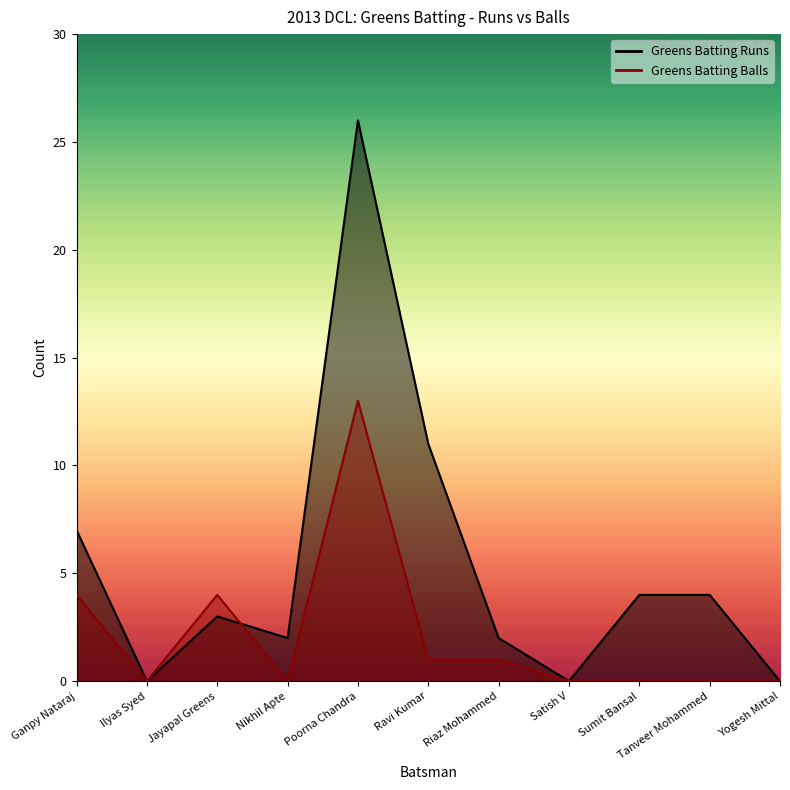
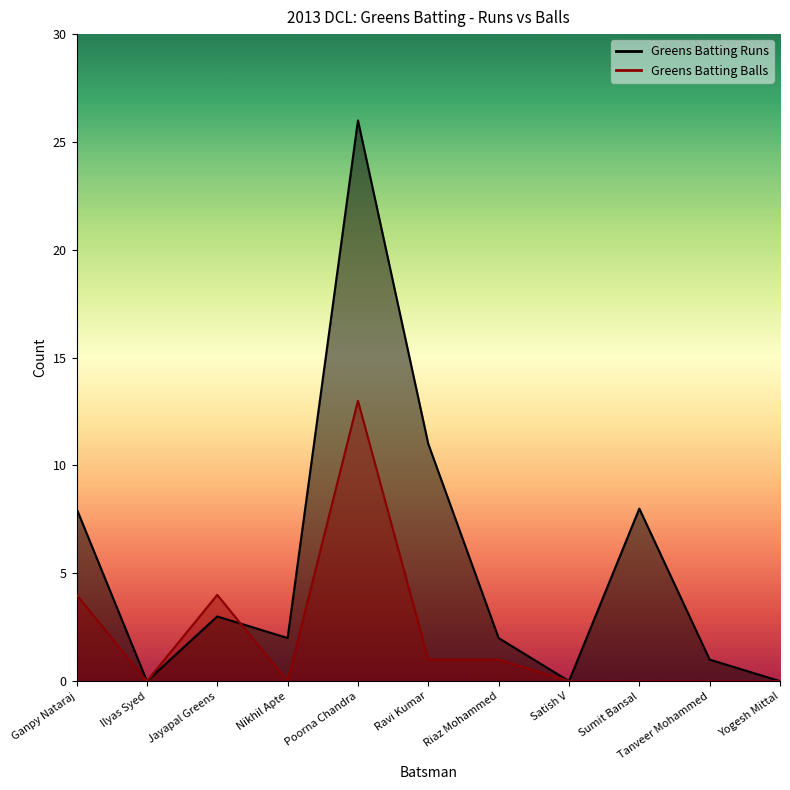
Greens Batting Runs, Ganpy Nataraj: 7 -> 8
Greens Batting Runs, Sumit Bansal: 4 -> 8
Greens Batting Runs, Tanveer Mohammed: 4 -> 1
